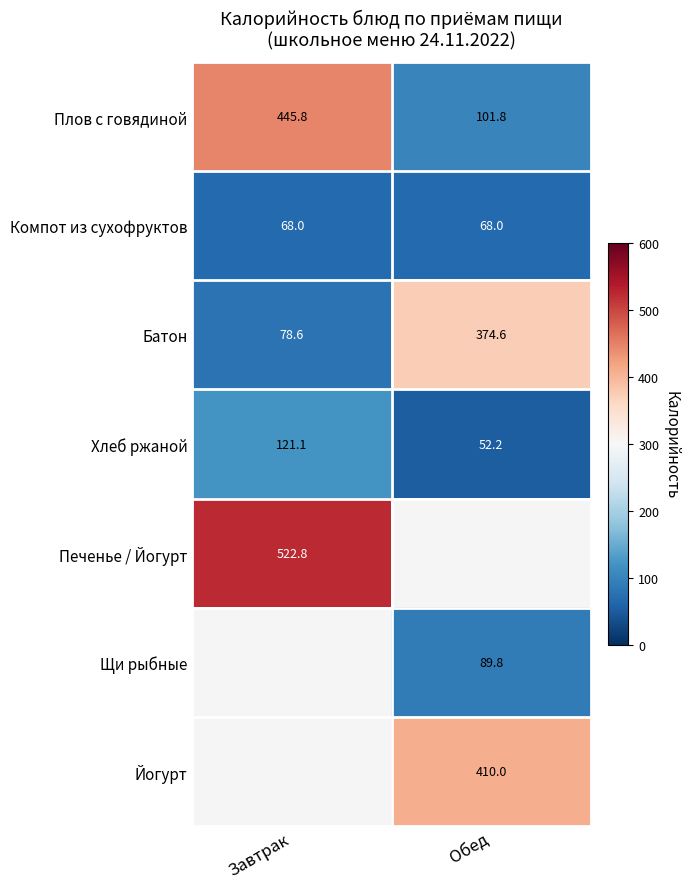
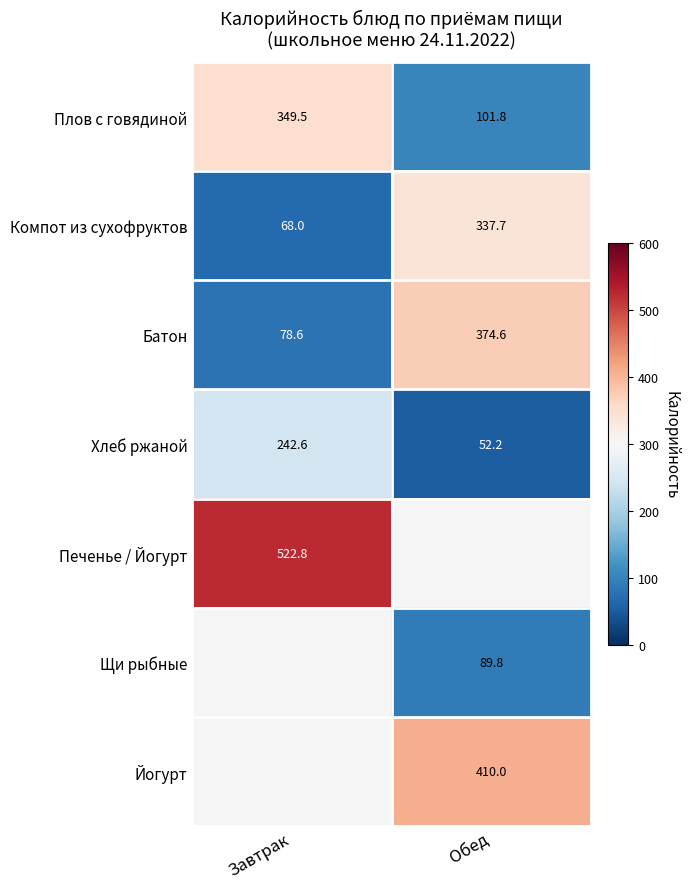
Плов с говядиной, Завтрак: 445.8 -> 349.5
Компот из сухофруктов, Обед: 68.0 -> 337.7
Хлеб ржаной, Завтрак: 121.1 -> 242.6
